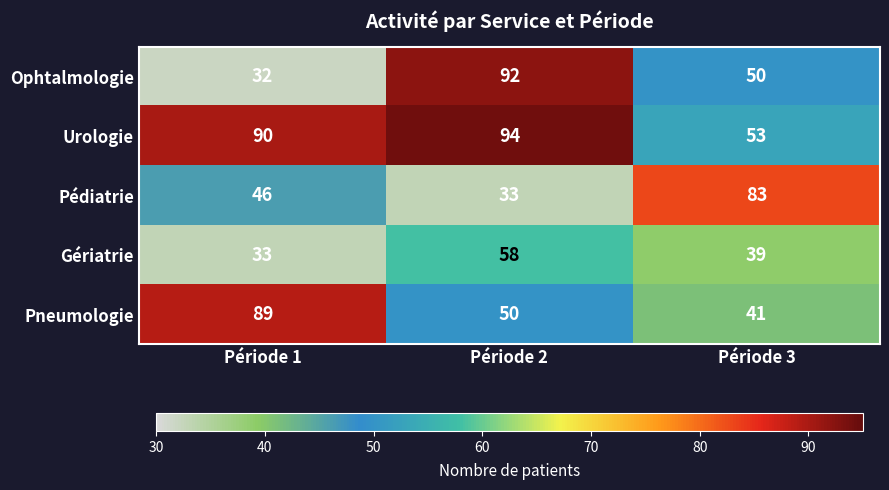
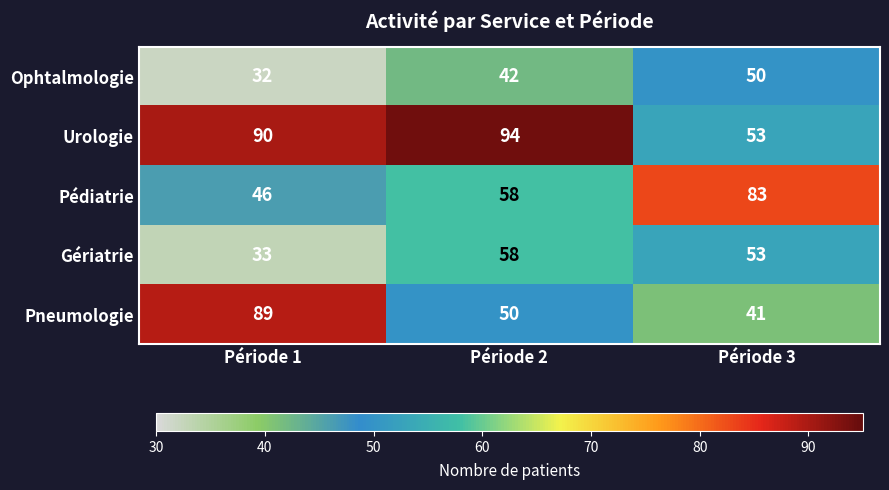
Ophtalmologie, Période 2: 92 -> 42
Pédiatrie, Période 2: 33 -> 58
Gériatrie, Période 3: 39 -> 53
